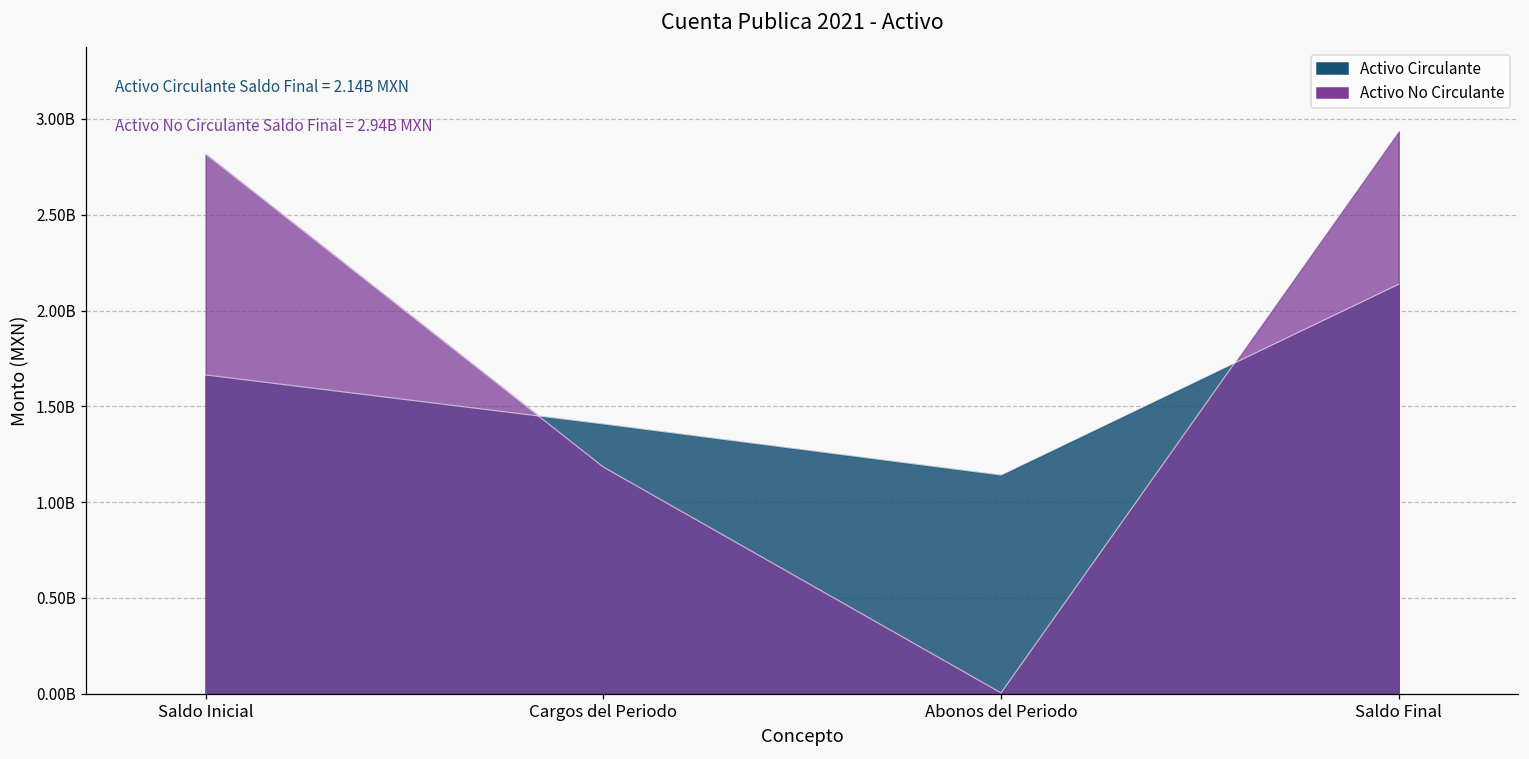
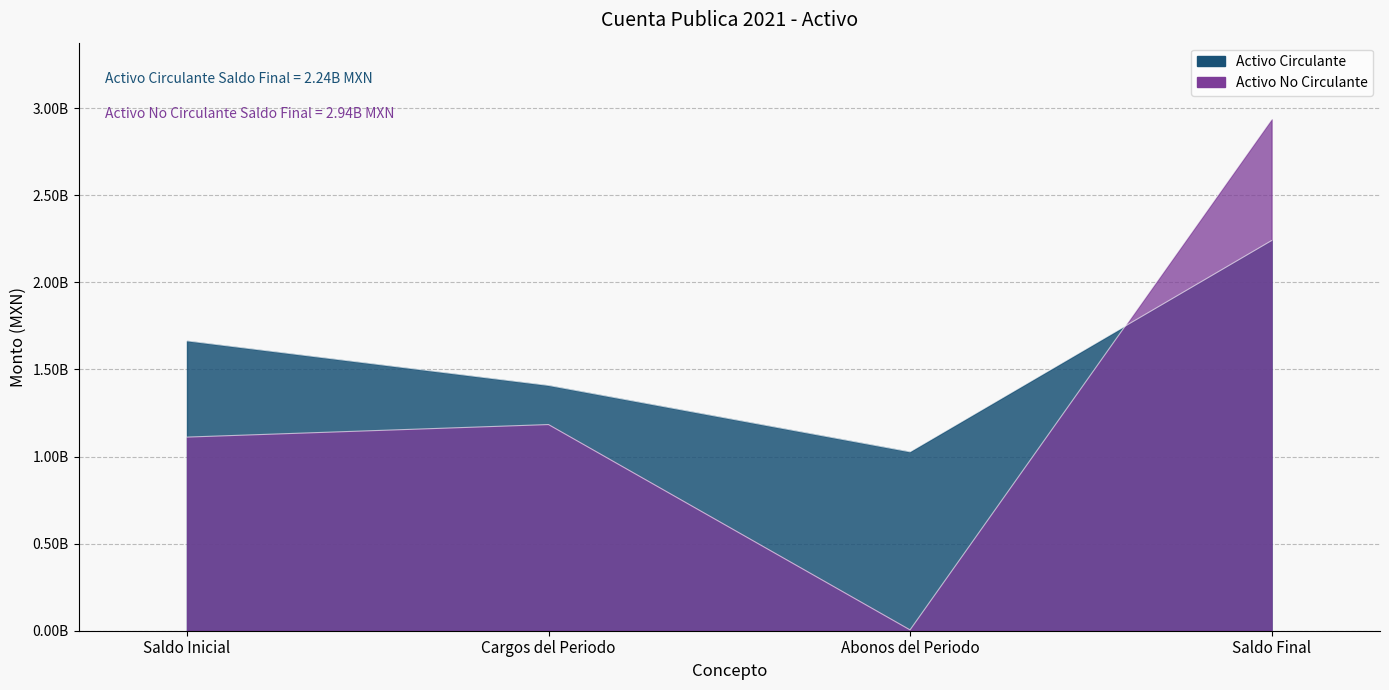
Activo No Circulante, Saldo Inicial: 2820000000 -> 1110000000
Activo Circulante, Abonos del Periodo: 1140000000 -> 1030000000
Activo Circulante, Saldo Final: 2.14B -> 2.24B
